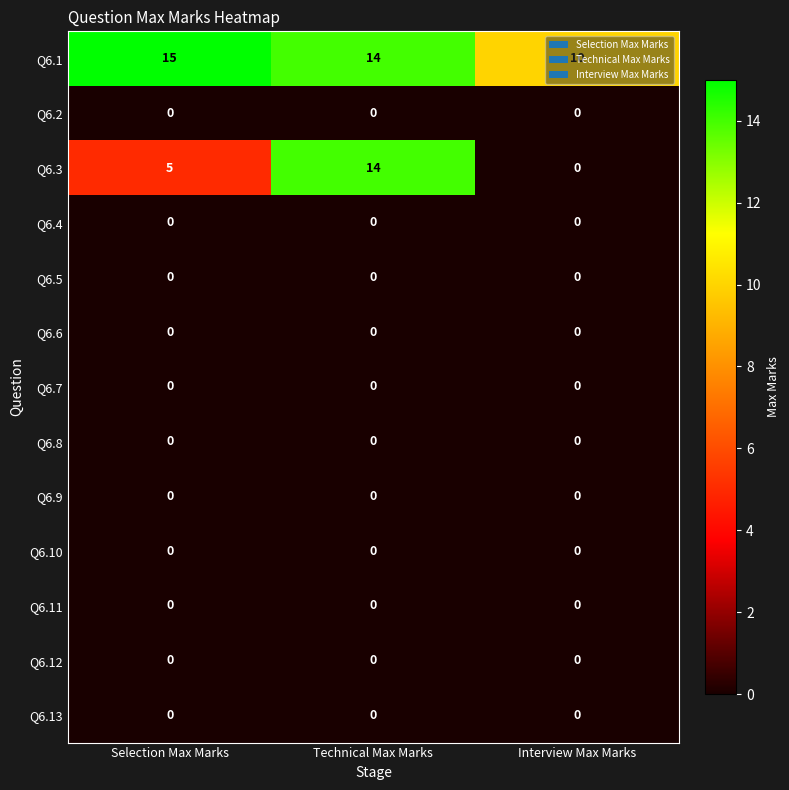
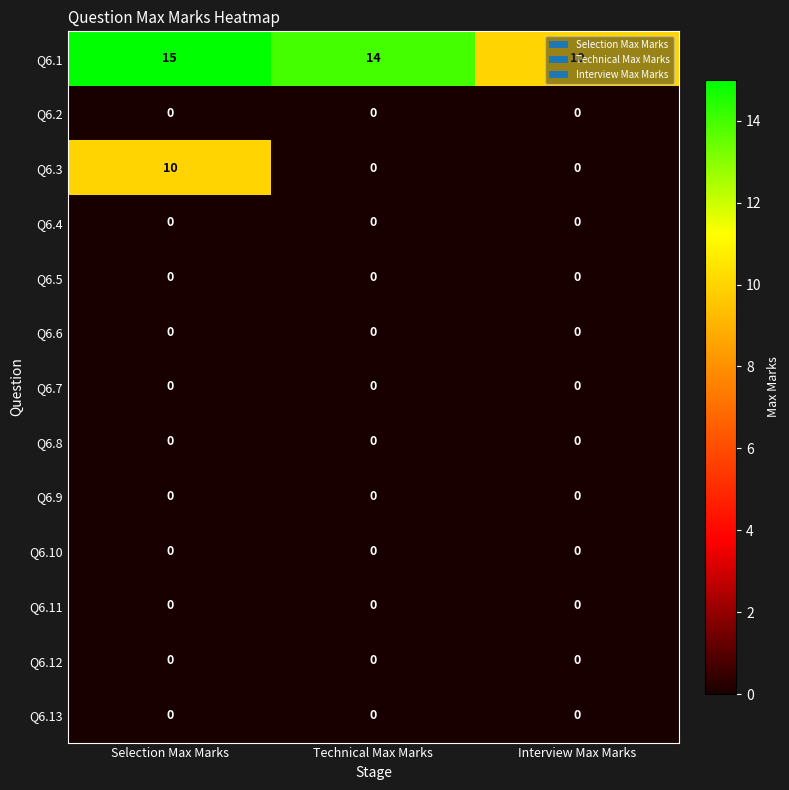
Q6.3, Selection Max Marks: 5 -> 10
Q6.3, Technical Max Marks: 14 -> 0
